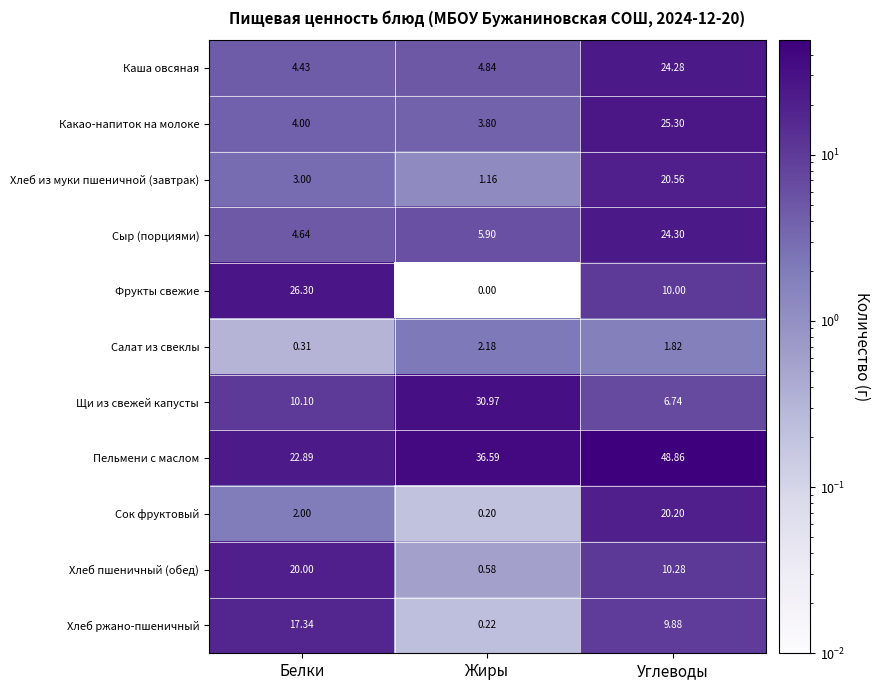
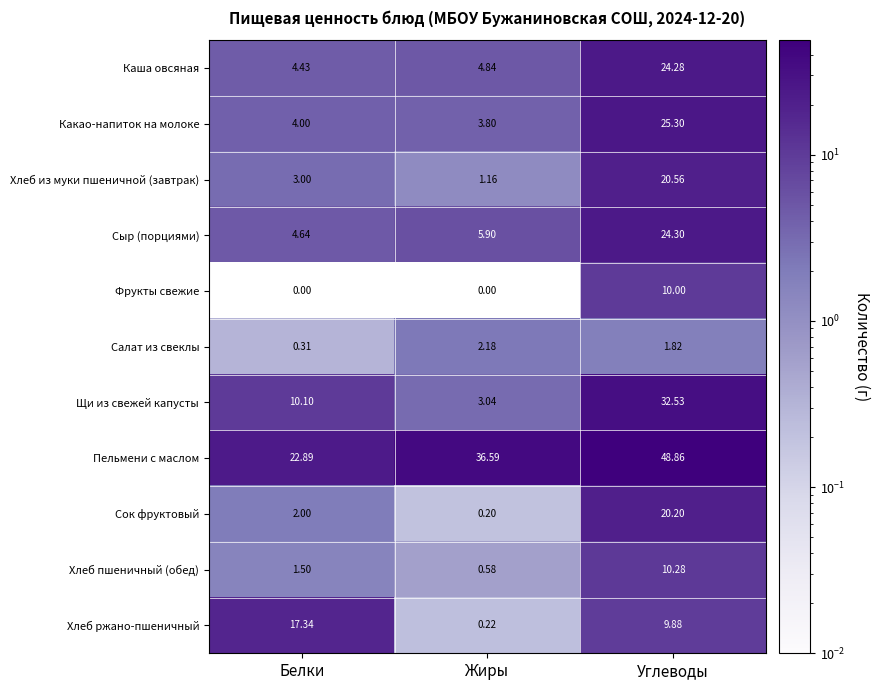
Фрукты свежие, Белки: 26.30 -> 0.00
Щи из свежей капусты, Жиры: 30.97 -> 3.04
Щи из свежей капусты, Углеводы: 6.74 -> 32.53
Хлеб пшеничный (обед), Белки: 20.00 -> 1.50
